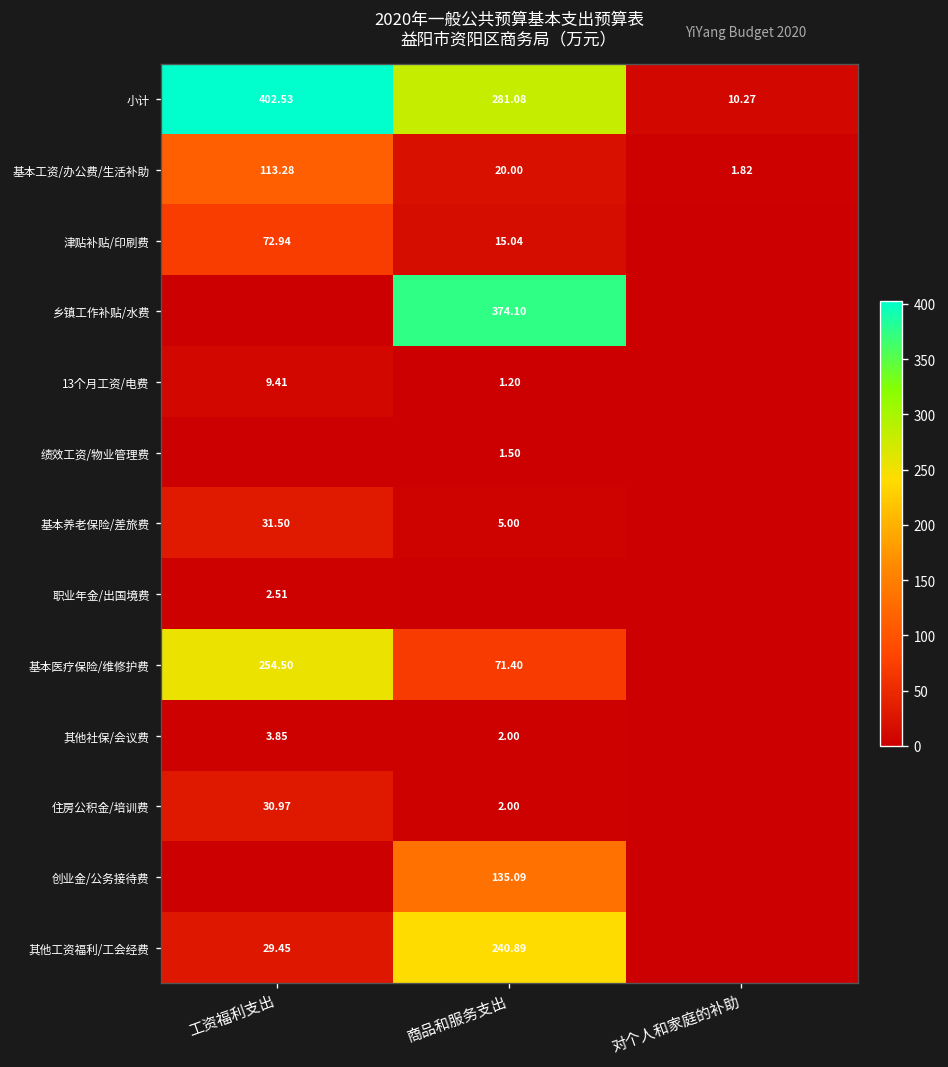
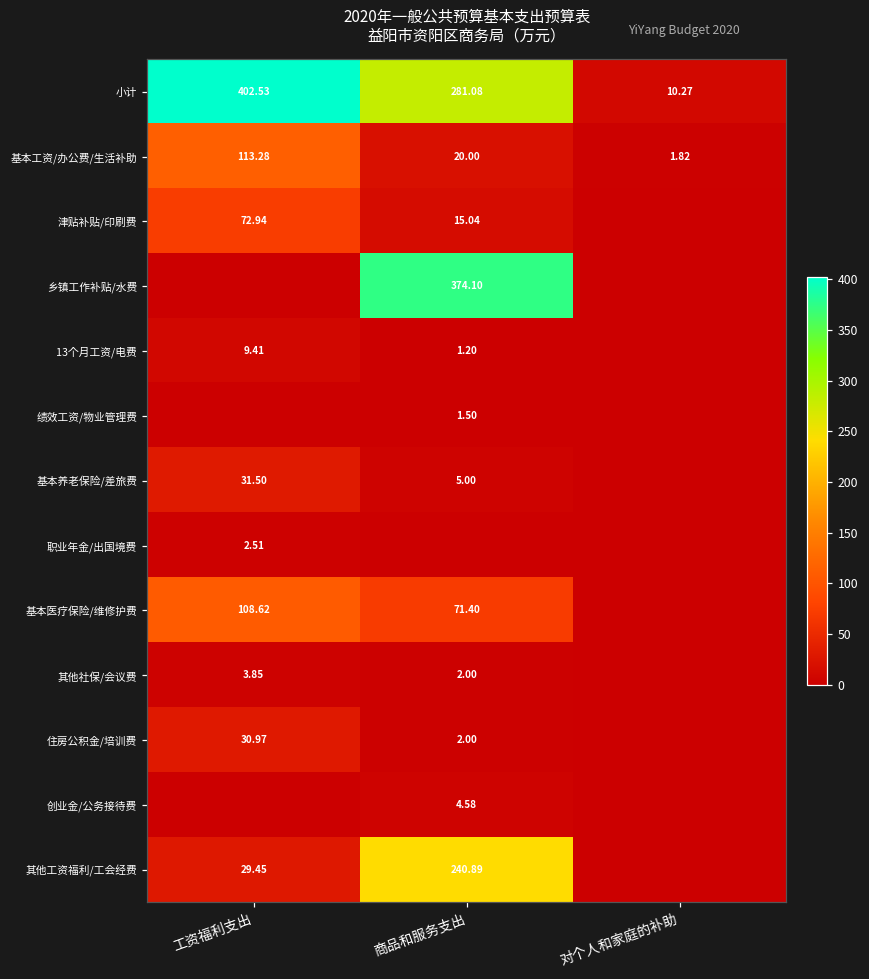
基本医疗保险/维修护费, 工资福利支出: 254.50 -> 108.62
创业金/公务接待费, 商品和服务支出: 135.09 -> 4.58
